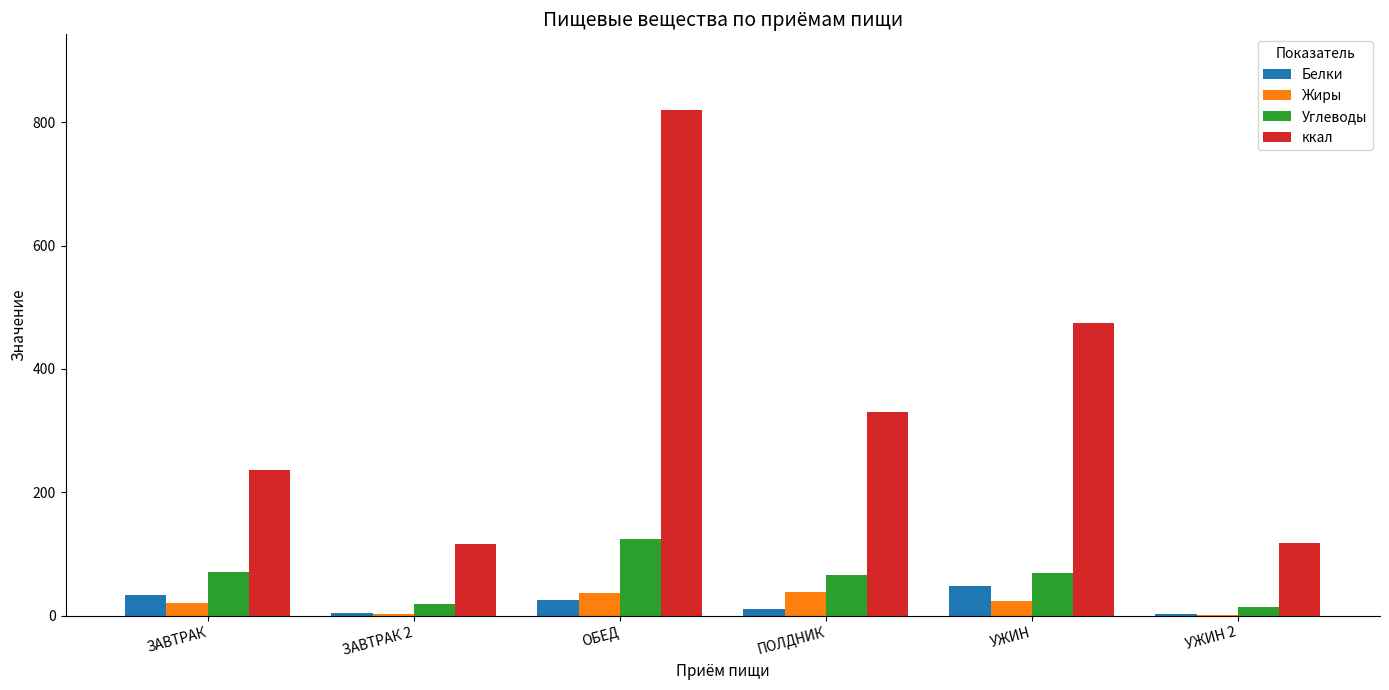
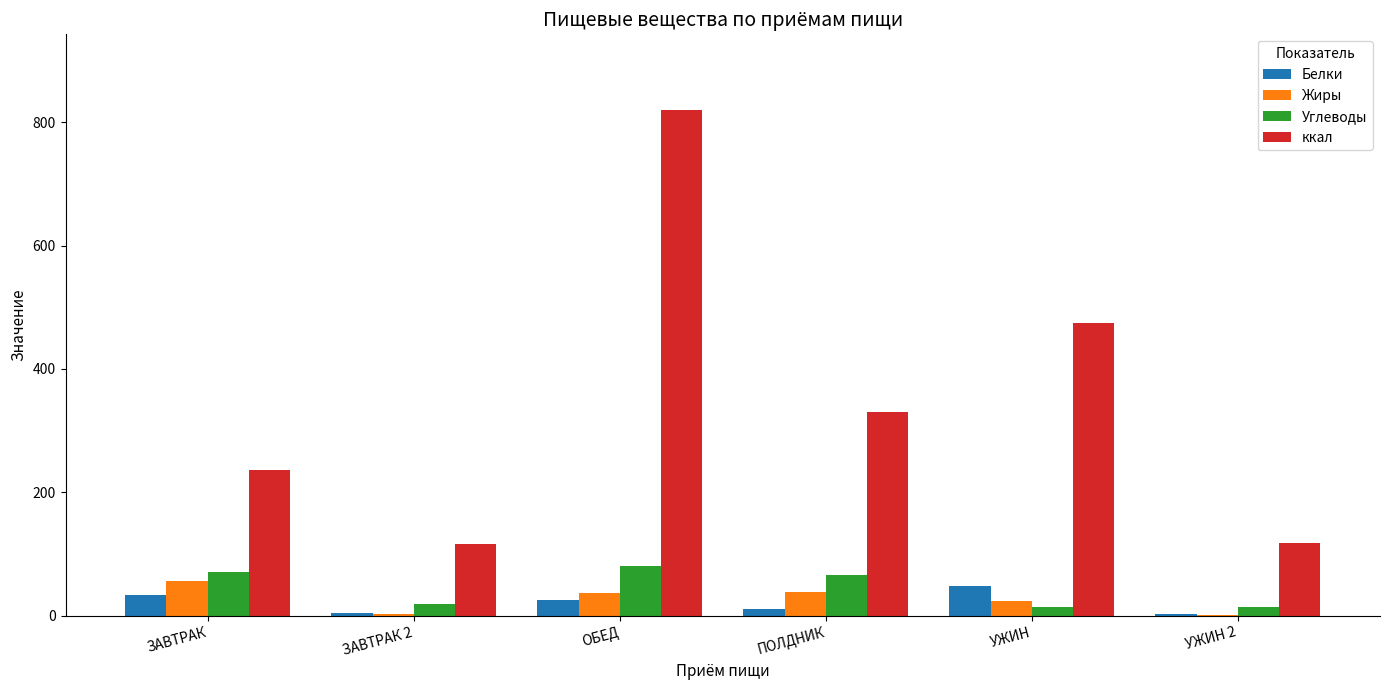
Жиры, ЗАВТРАК: 20 -> 60
Углеводы, ОБЕД: 120 -> 80
Углеводы, УЖИН: 70 -> 10
